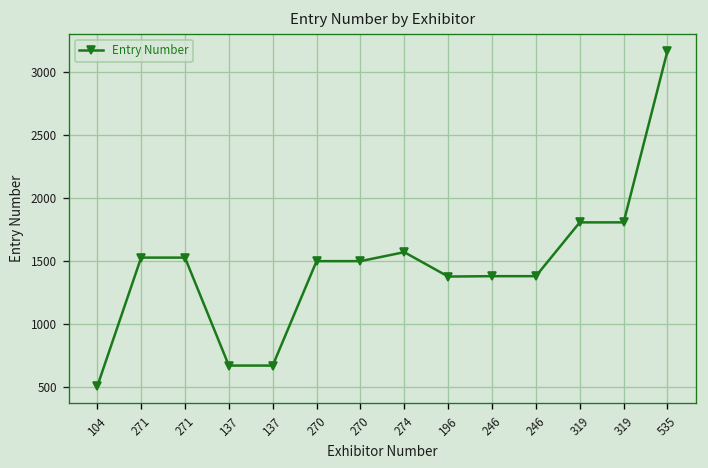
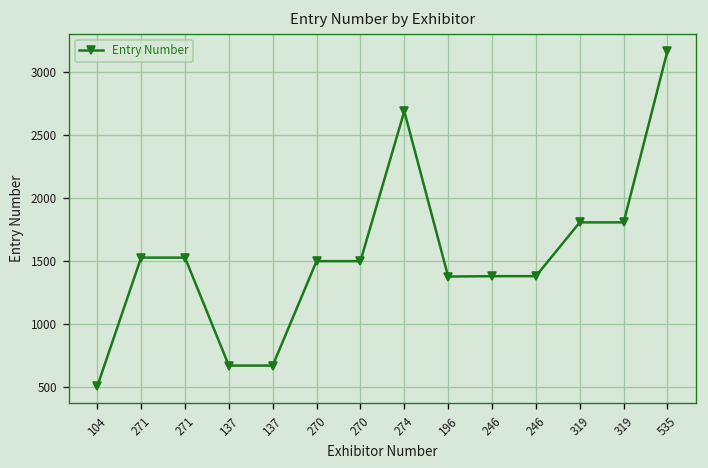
274: 1570 -> 2690
